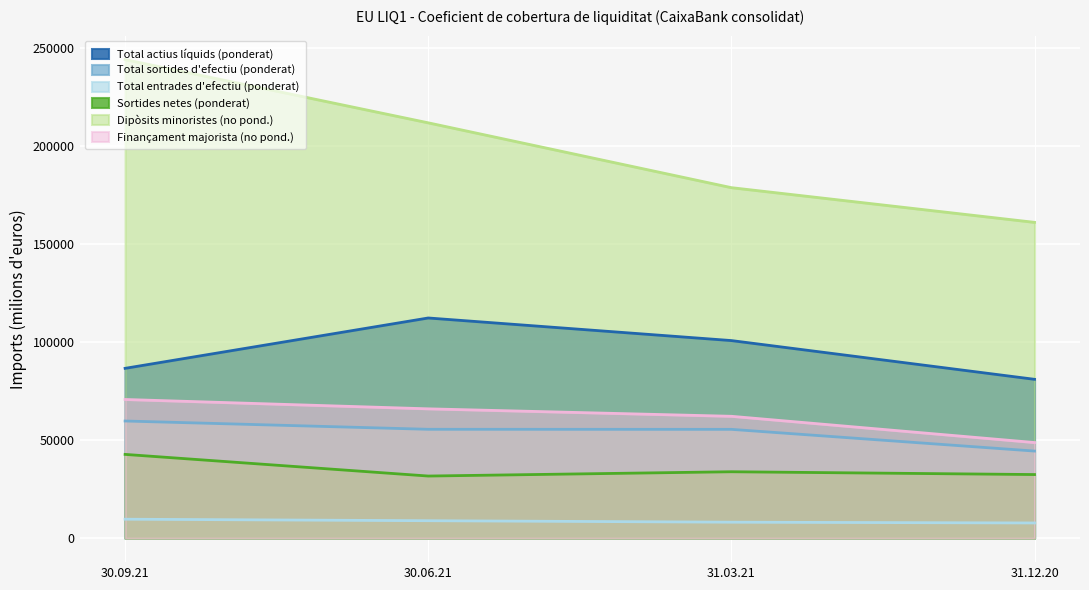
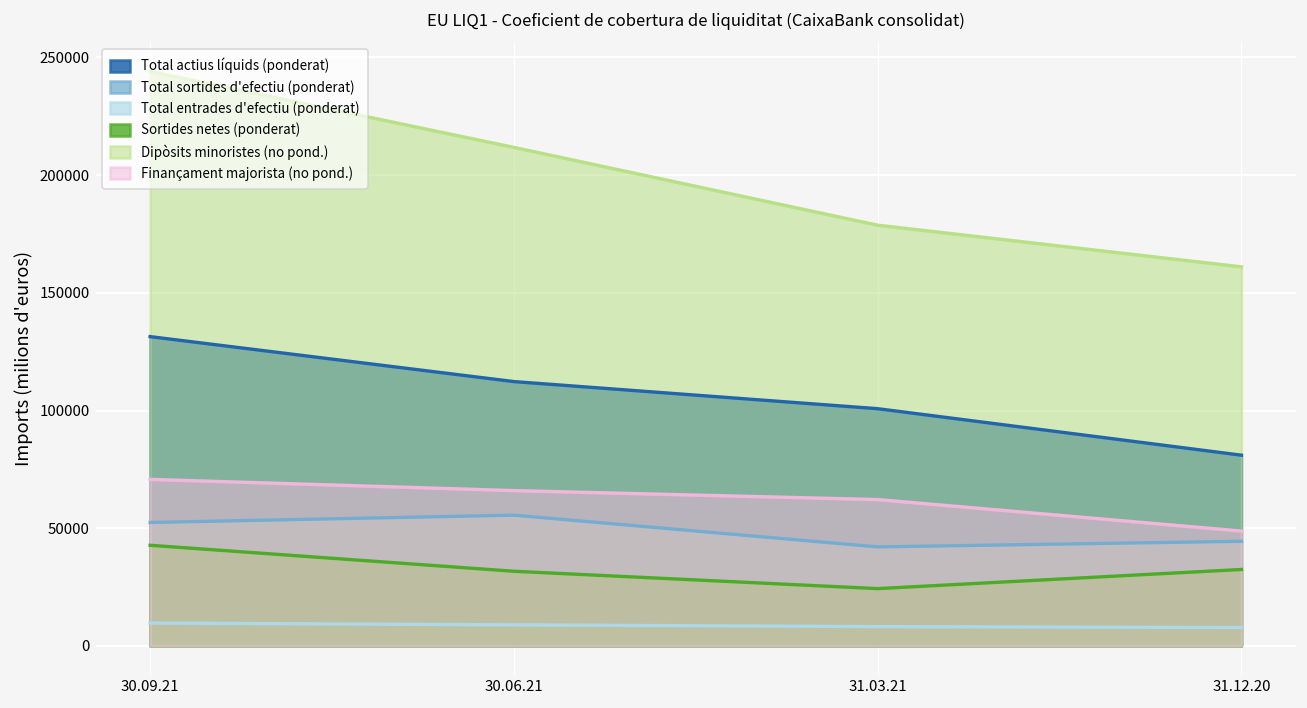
Total actius líquids (ponderat), 30.09.21: 87000 -> 131000
Total sortides d'efectiu (ponderat), 30.09.21: 60000 -> 52000
Total sortides d'efectiu (ponderat), 31.03.21: 56000 -> 42000
Sortides netes (ponderat), 31.03.21: 34000 -> 24000
